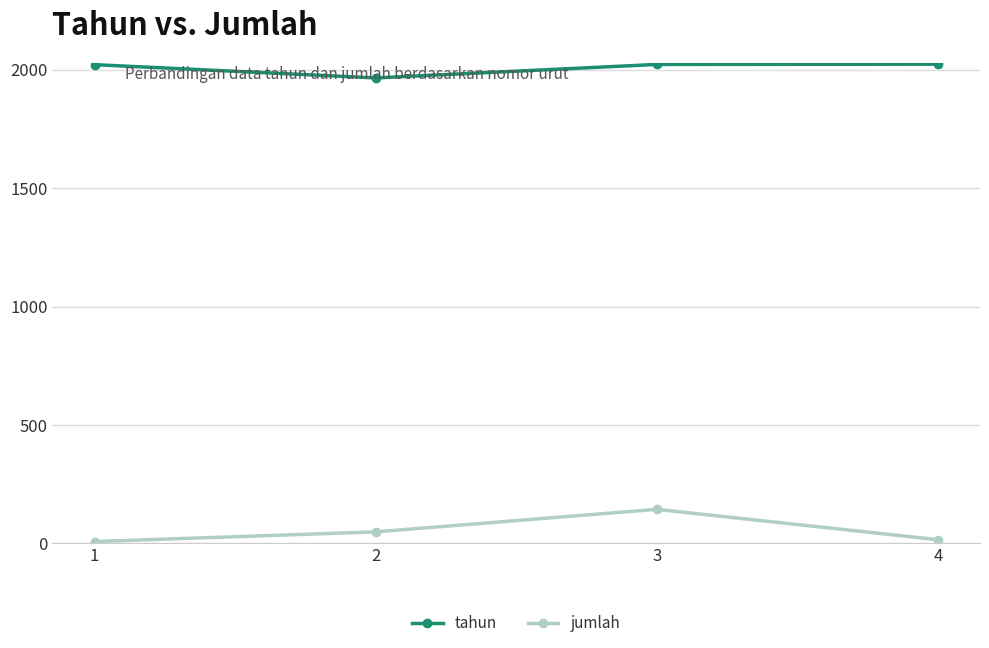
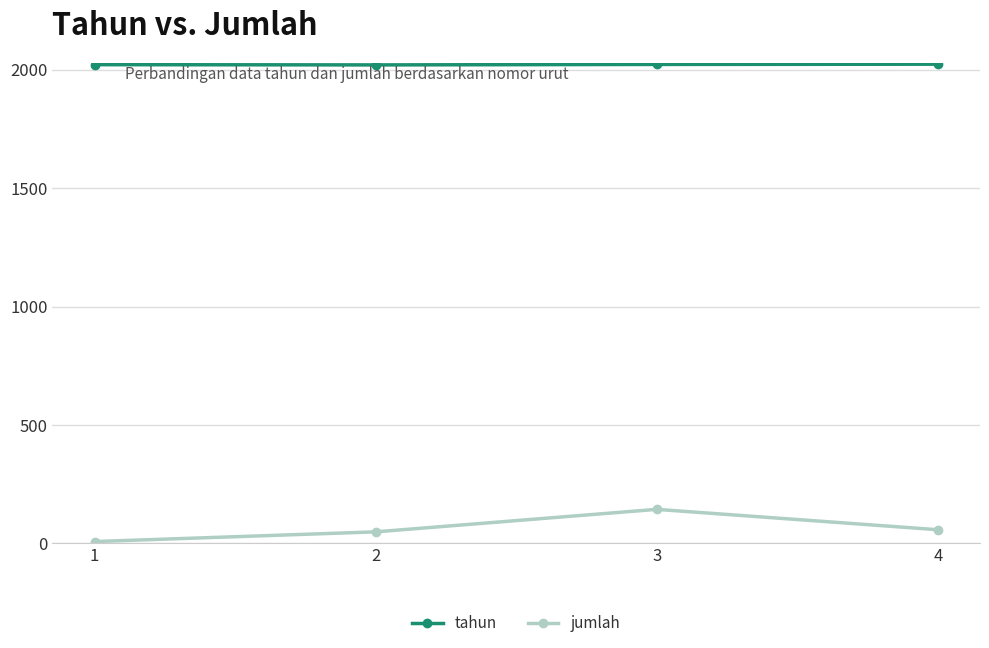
tahun, 2: 1970 -> 2020
jumlah, 4: 20 -> 60
